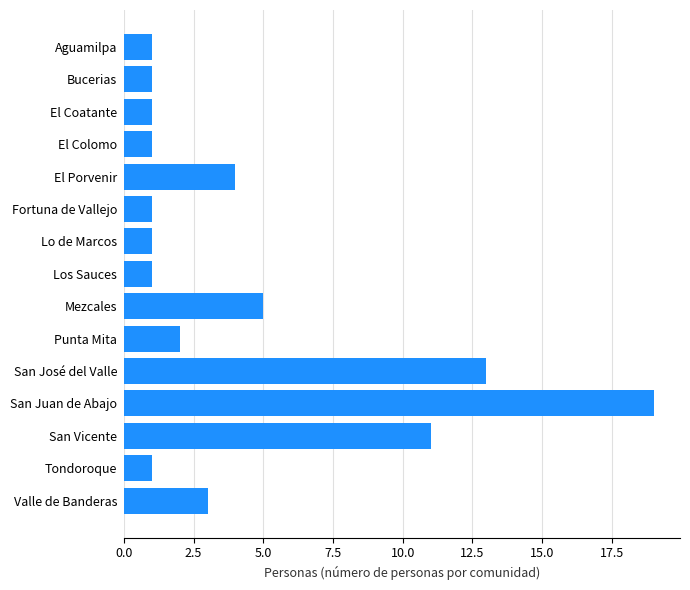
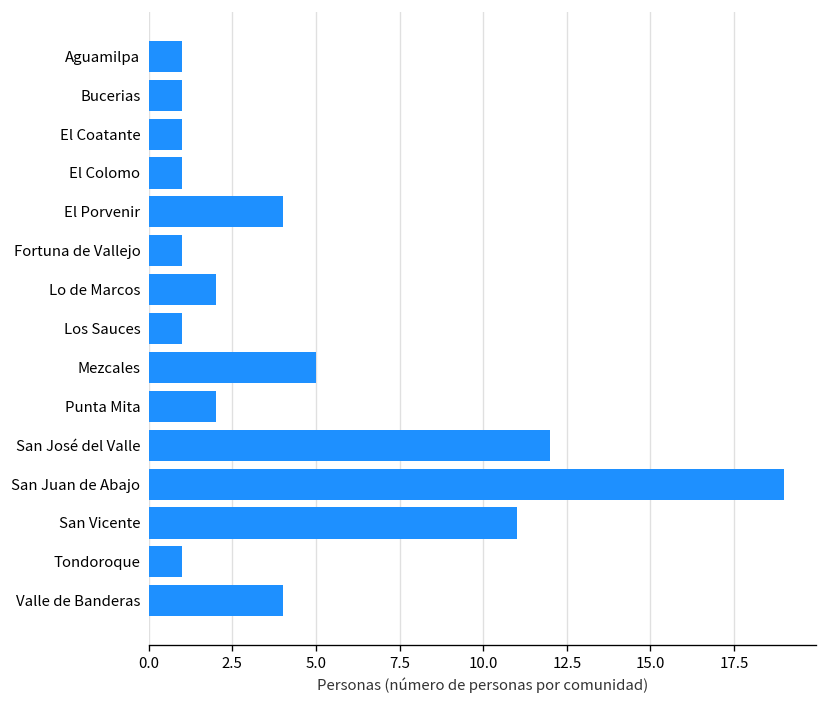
Lo de Marcos: 1 -> 2
San José del Valle: 13 -> 12
Valle de Banderas: 3 -> 4
